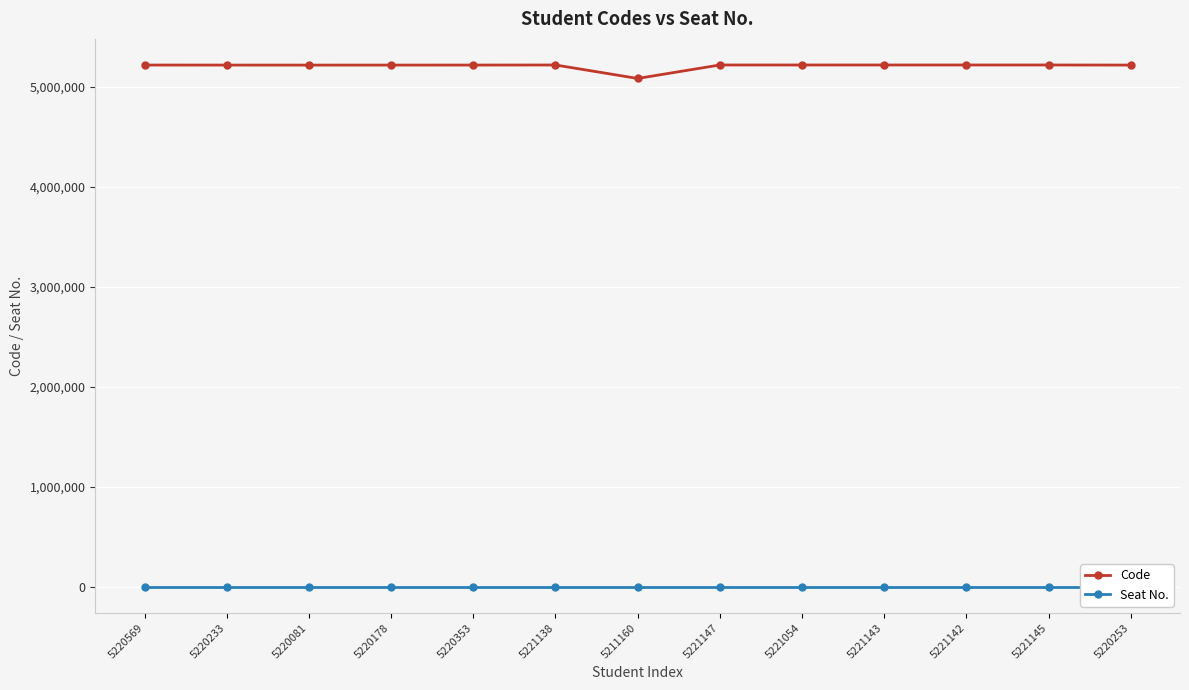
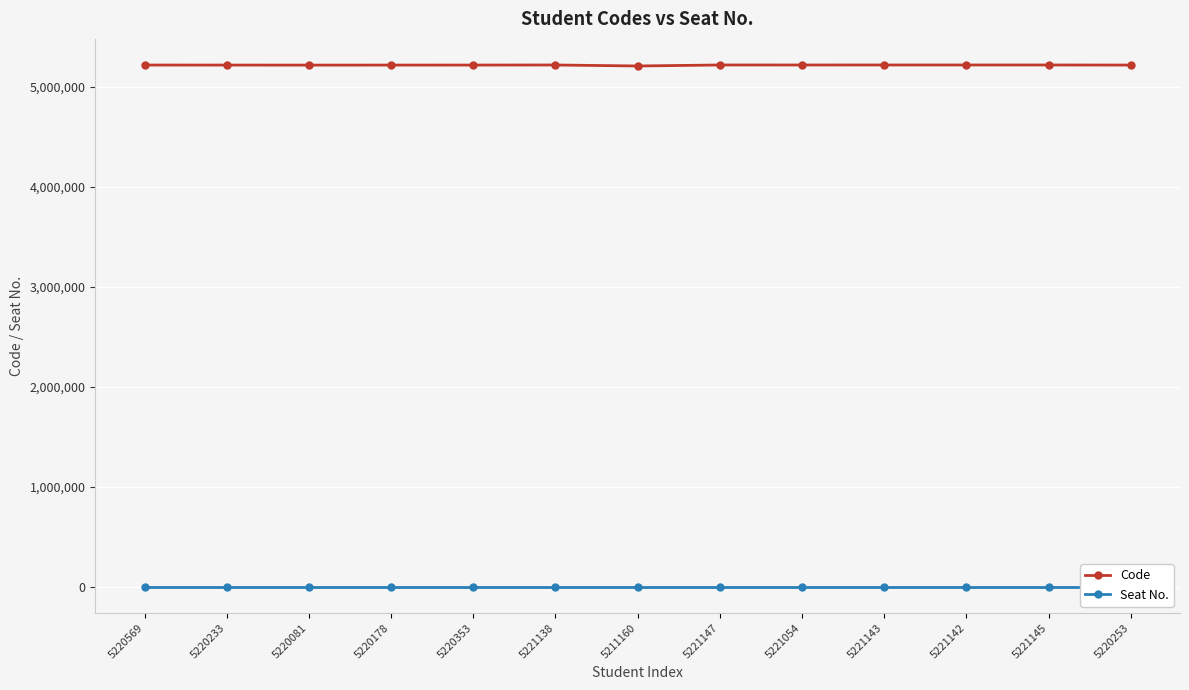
Code, 5211160: 5,100,000 -> 5,200,000
